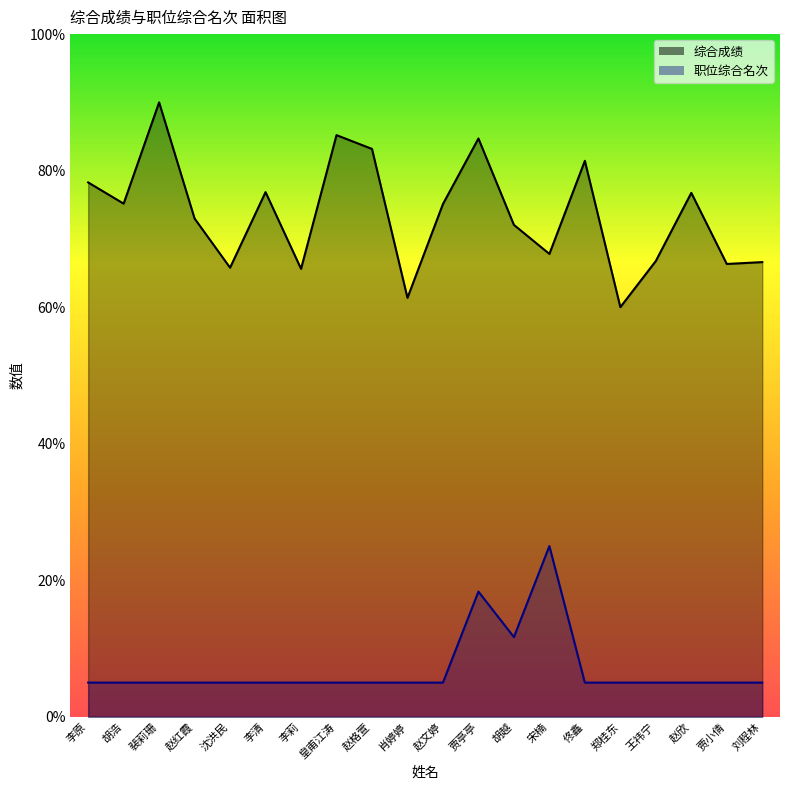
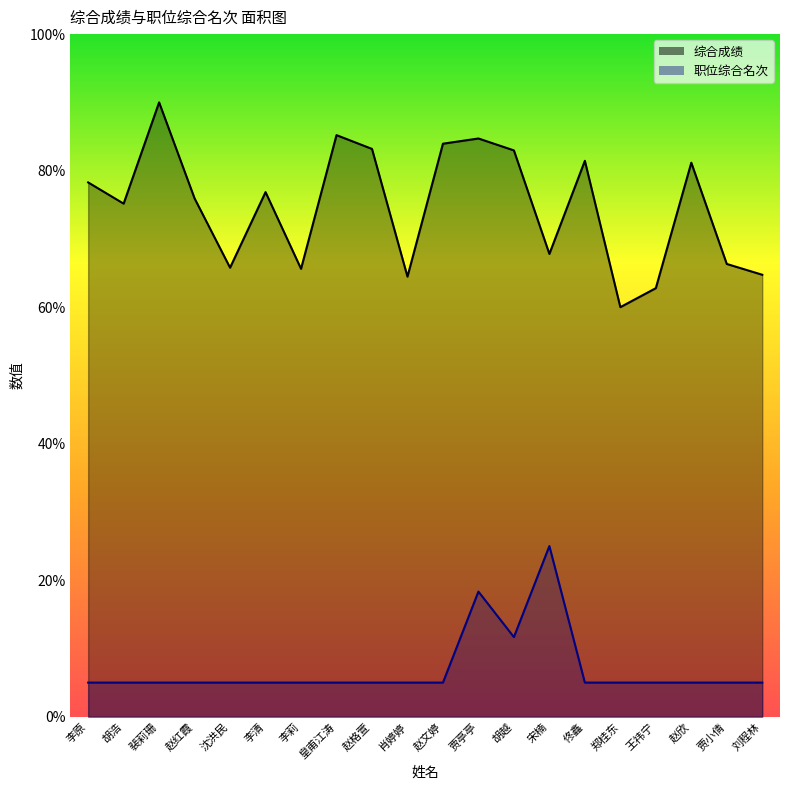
综合成绩, 赵红霞: 73% -> 76%
综合成绩, 肖婷婷: 61% -> 64%
综合成绩, 赵文婷: 75% -> 84%
综合成绩, 胡越: 72% -> 83%
综合成绩, 王祎宁: 67% -> 63%
综合成绩, 赵欣: 77% -> 81%
综合成绩, 刘程林: 67% -> 65%
